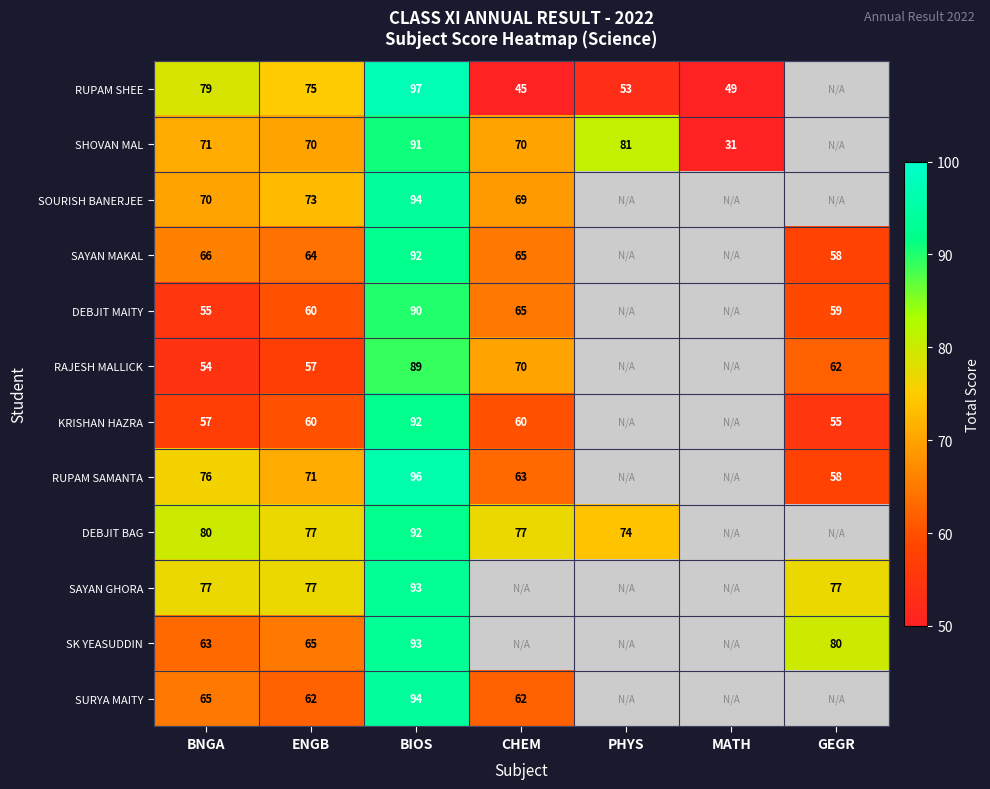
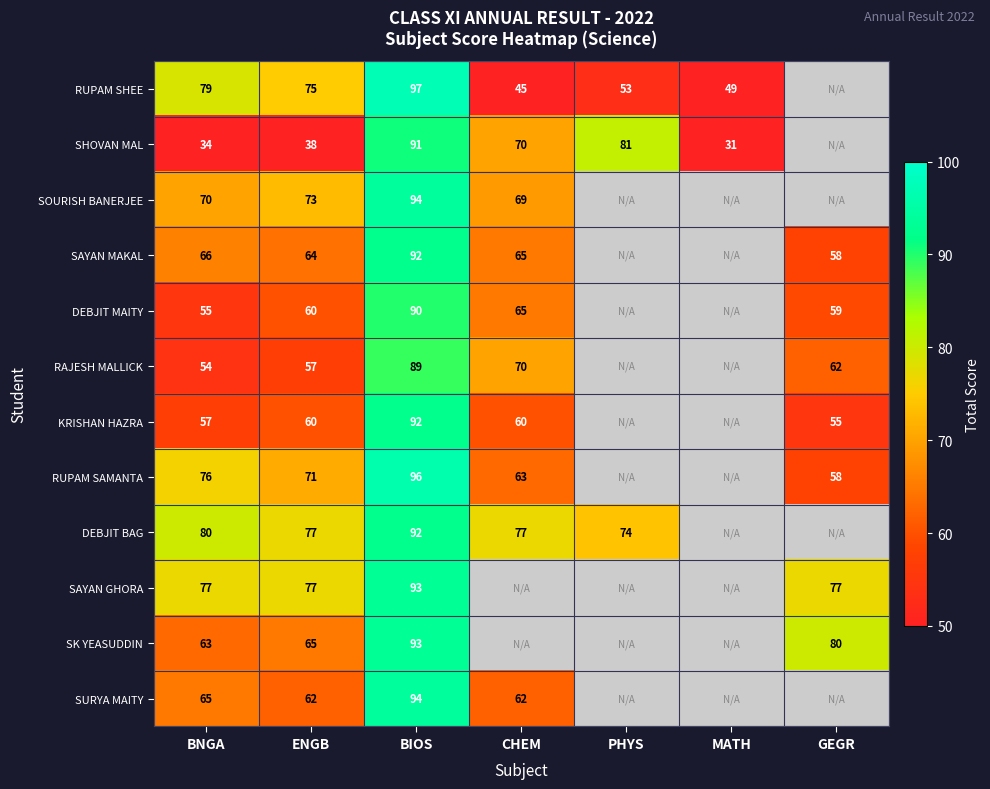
SHOVAN MAL, BNGA: 71 -> 34
SHOVAN MAL, ENGB: 70 -> 38
